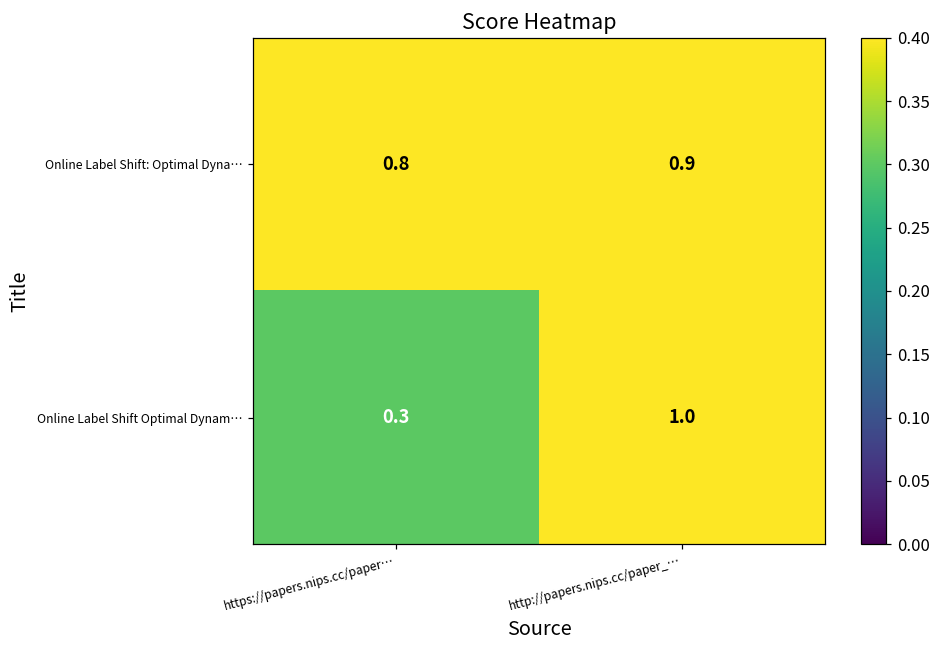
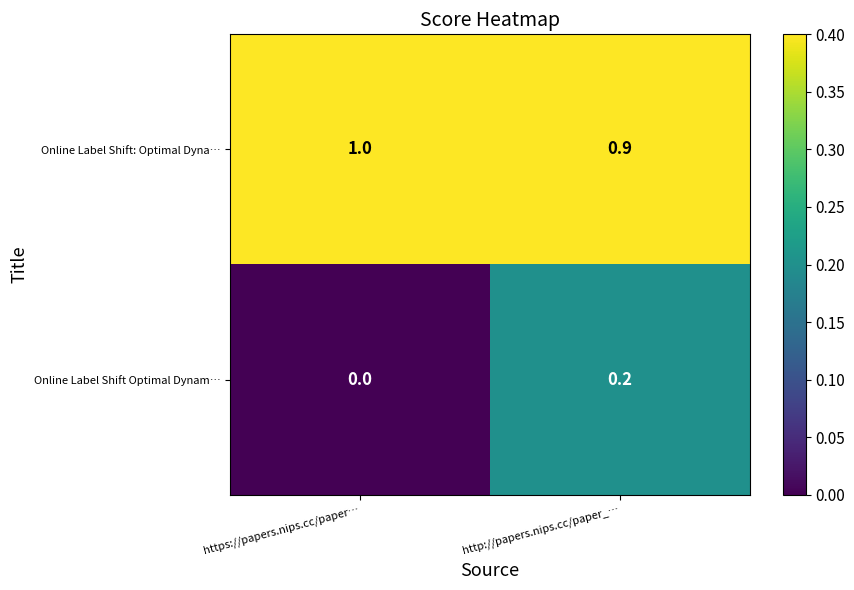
Online Label Shift: Optimal Dyna…, https://papers.nips.cc/paper…: 0.8 -> 1.0
Online Label Shift Optimal Dynam…, https://papers.nips.cc/paper…: 0.3 -> 0.0
Online Label Shift Optimal Dynam…, http://papers.nips.cc/paper_…: 1.0 -> 0.2
